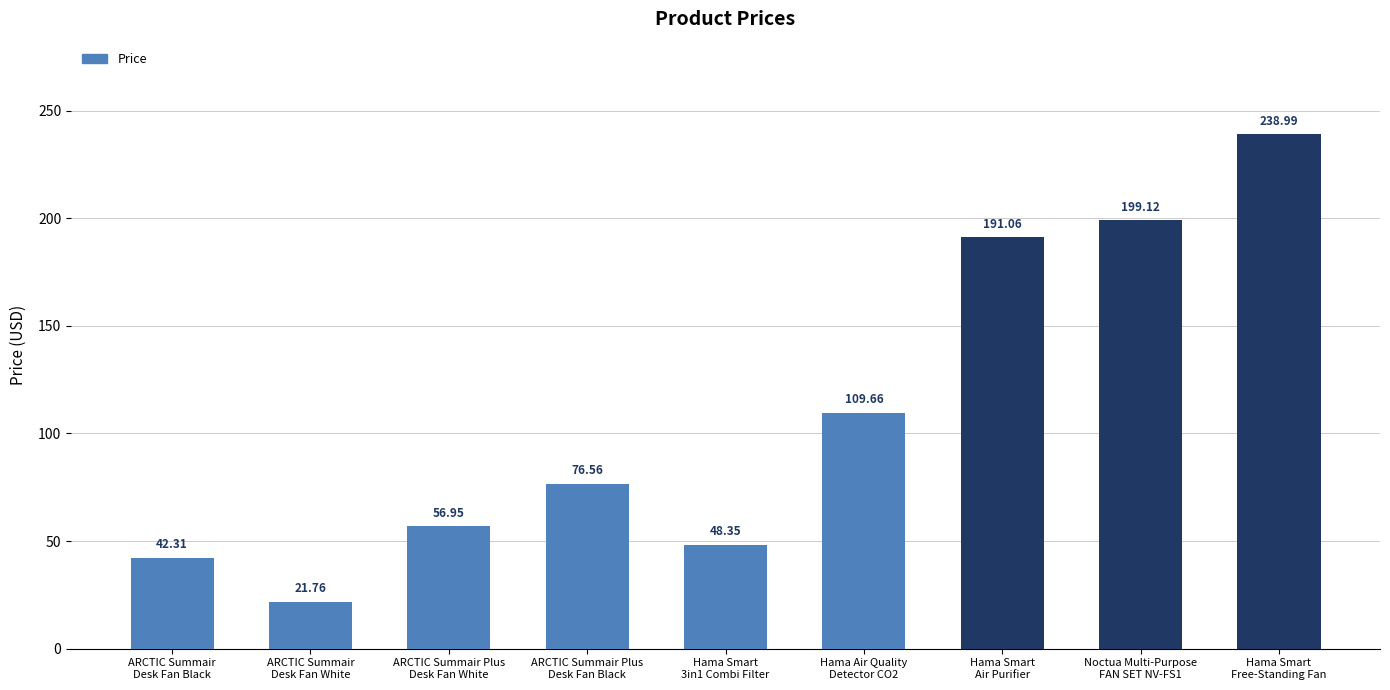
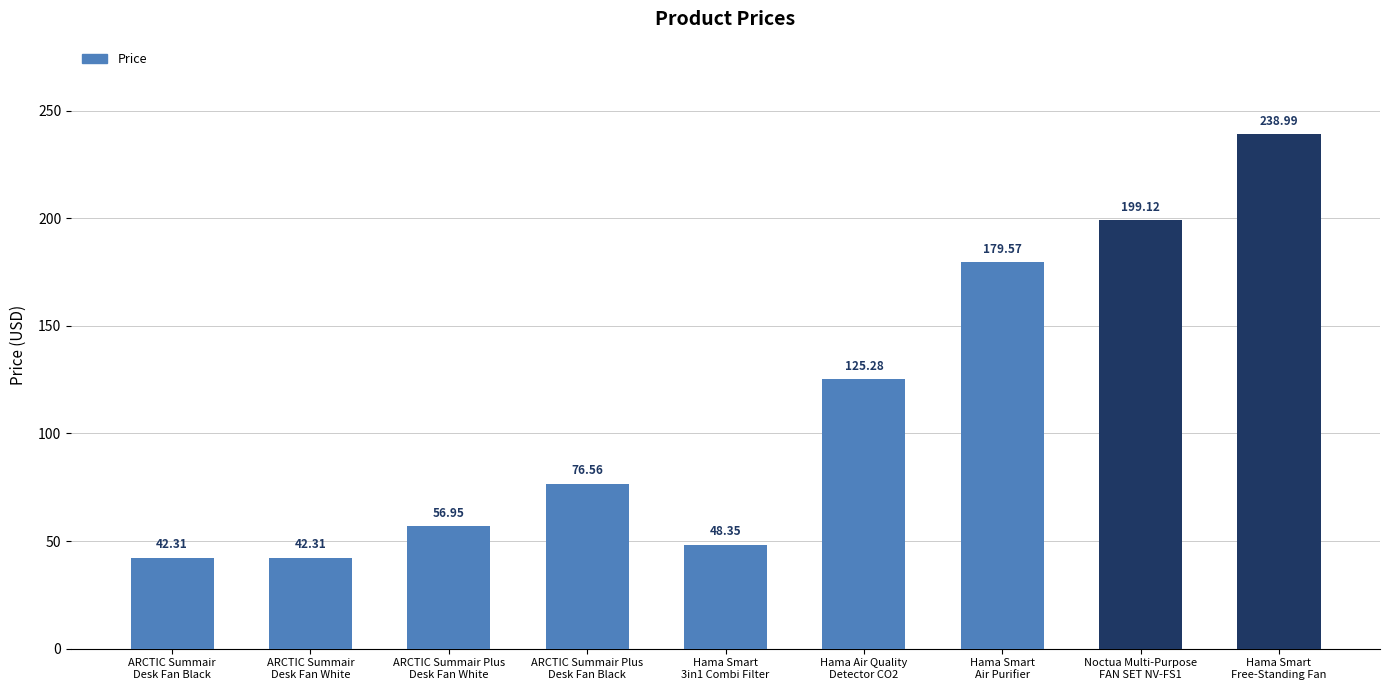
ARCTIC Summair Desk Fan White: 21.76 -> 42.31
Hama Air Quality Detector CO2: 109.66 -> 125.28
Hama Smart Air Purifier: 191.06 -> 179.57
